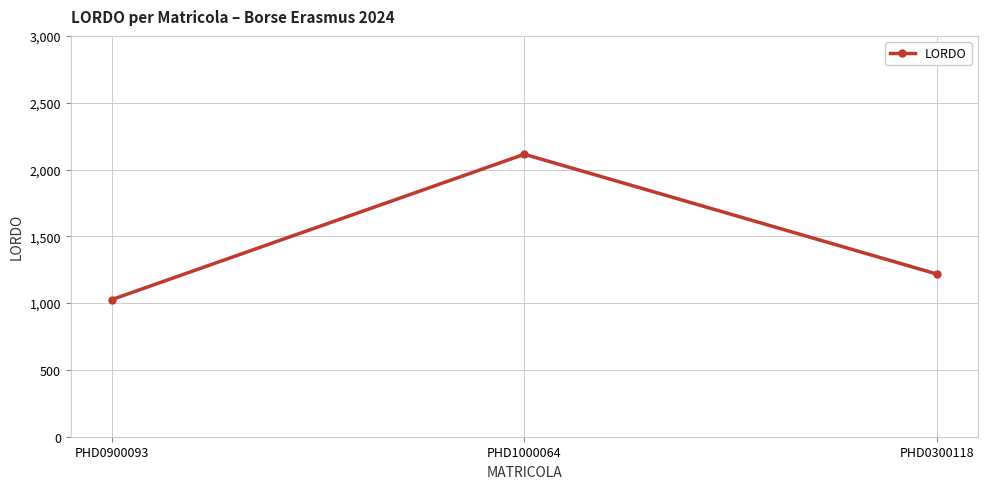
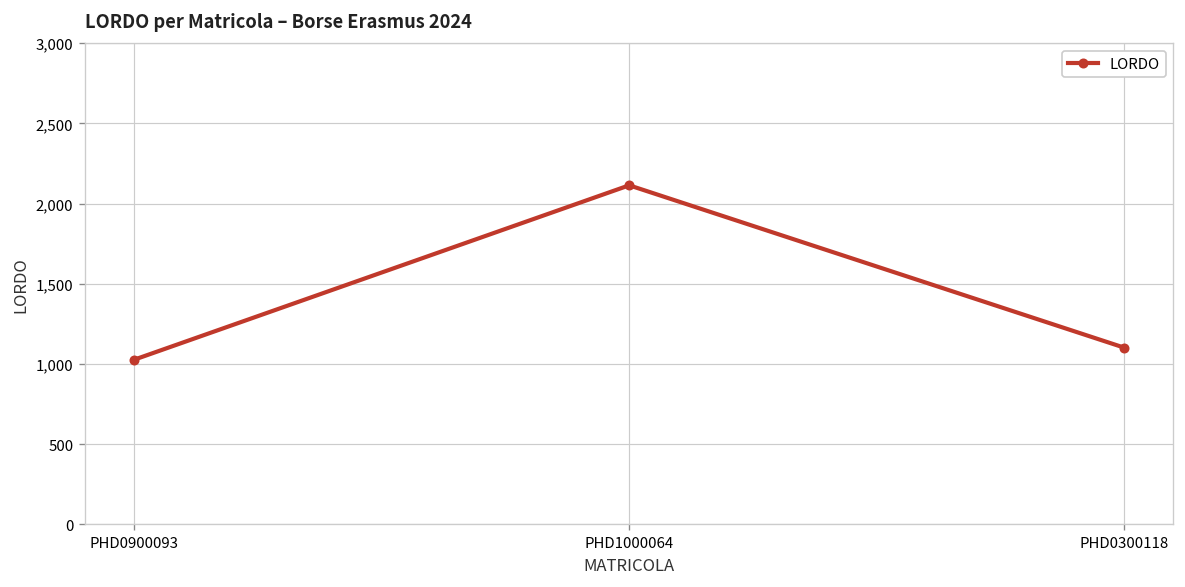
PHD0300118: 1,220 -> 1,100
